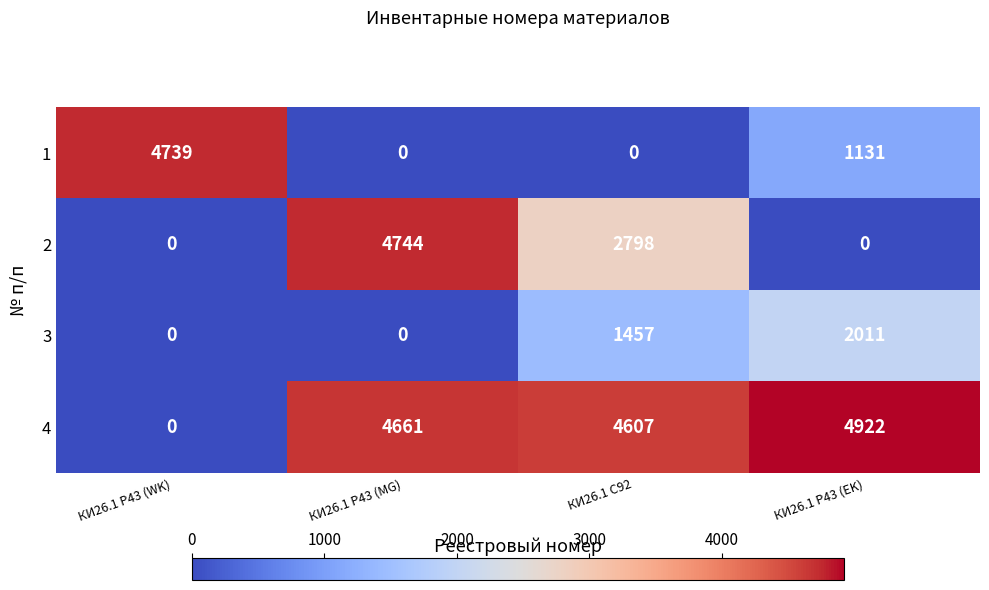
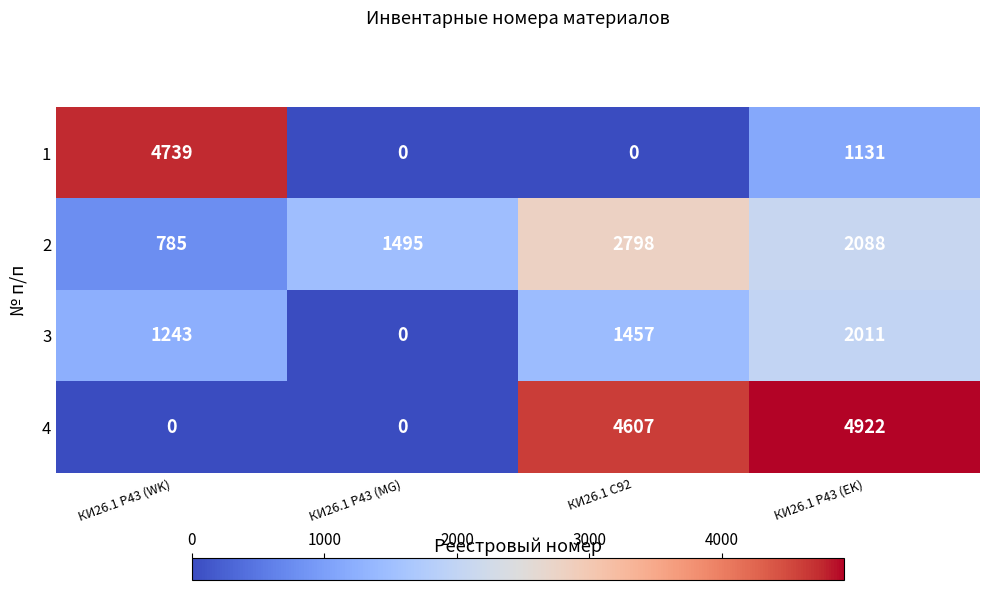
2, КИ26.1 Р43 (WK): 0 -> 785
2, КИ26.1 Р43 (MG): 4744 -> 1495
2, КИ26.1 Р43 (EK): 0 -> 2088
3, КИ26.1 Р43 (WK): 0 -> 1243
4, КИ26.1 Р43 (MG): 4661 -> 0
